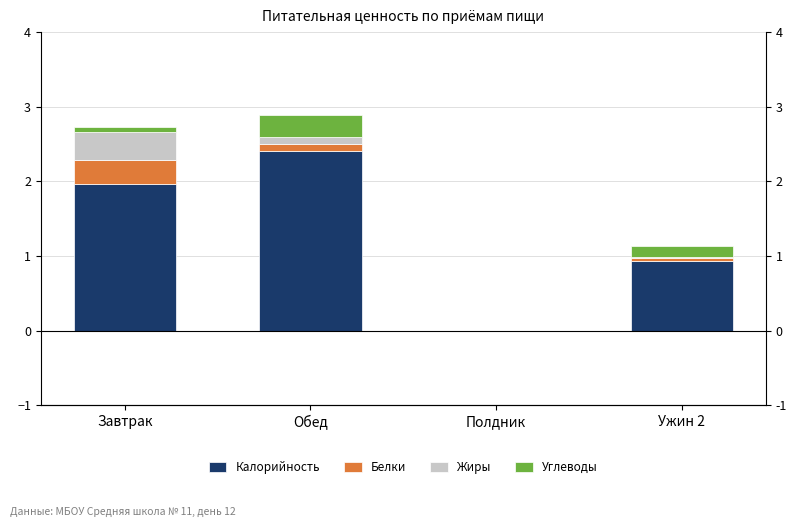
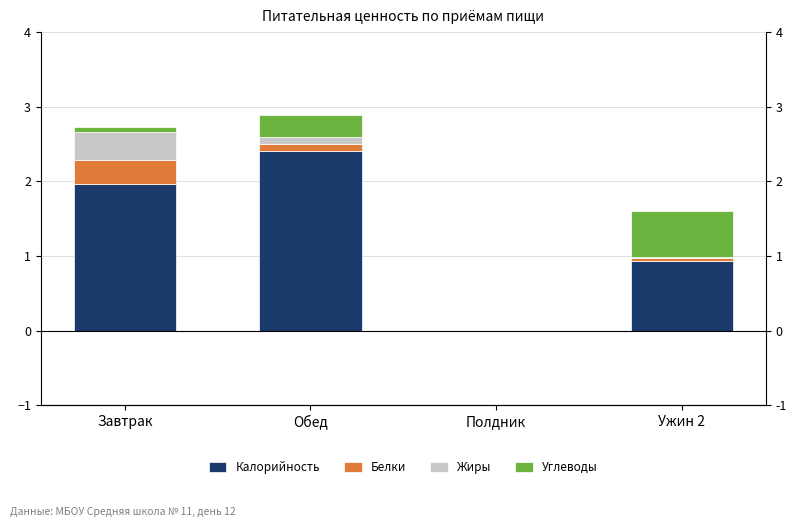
Углеводы, Ужин 2: 0.1 -> 0.6
